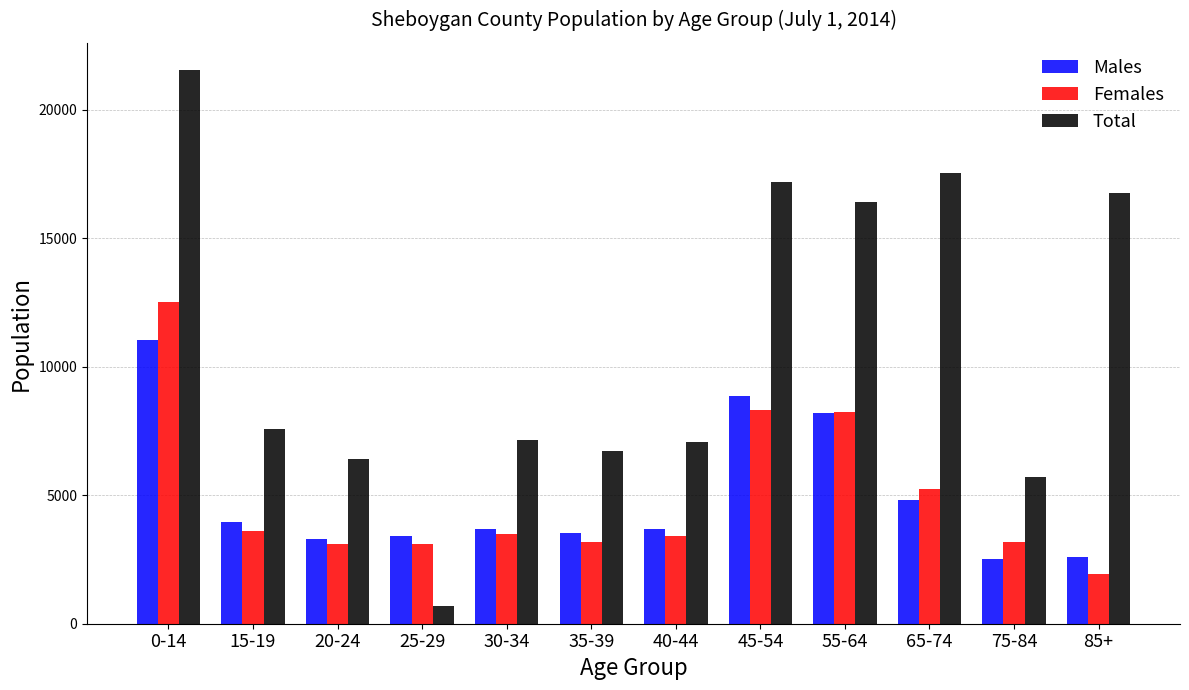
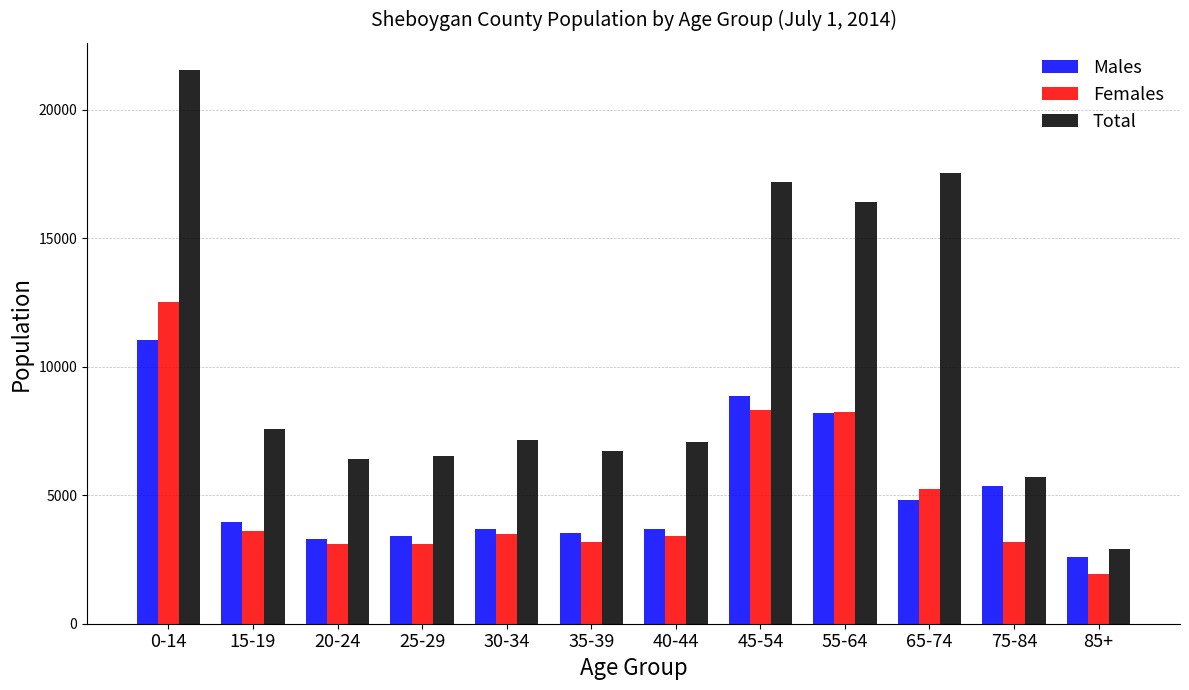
Total, 25-29: 700 -> 6500
Males, 75-84: 2500 -> 5400
Total, 85+: 16800 -> 2900
